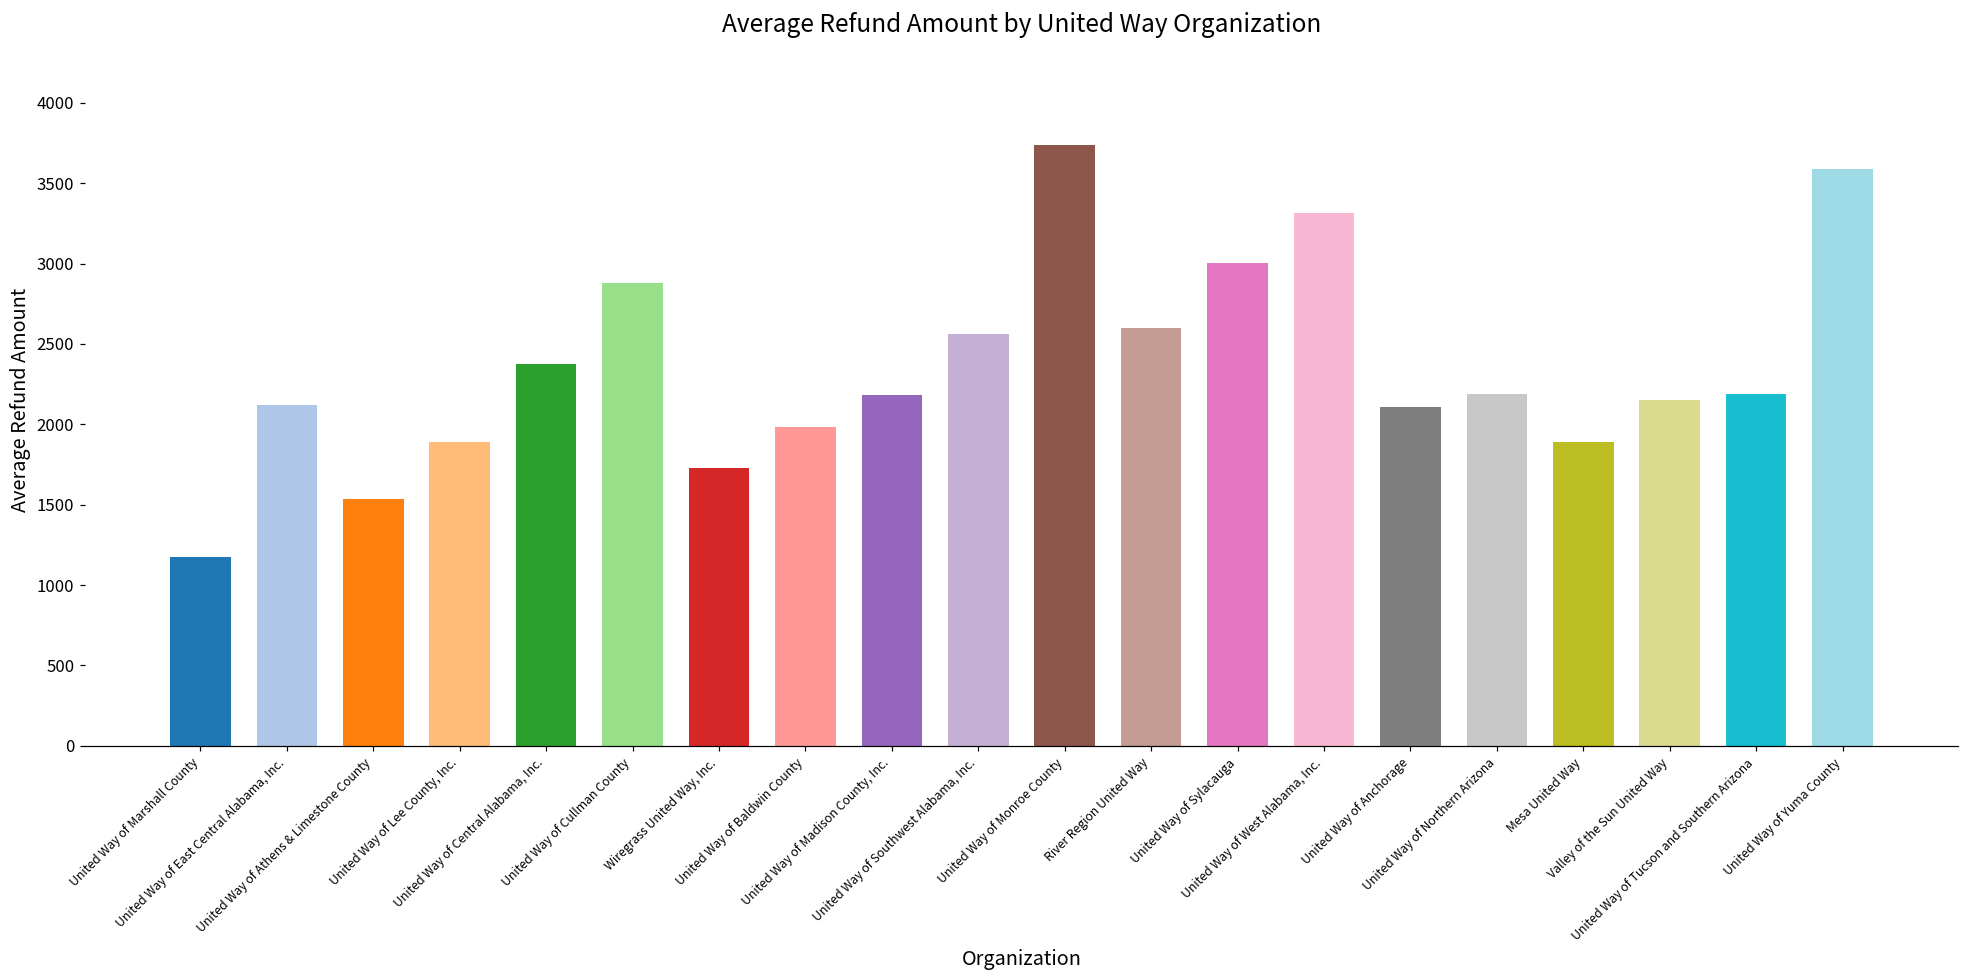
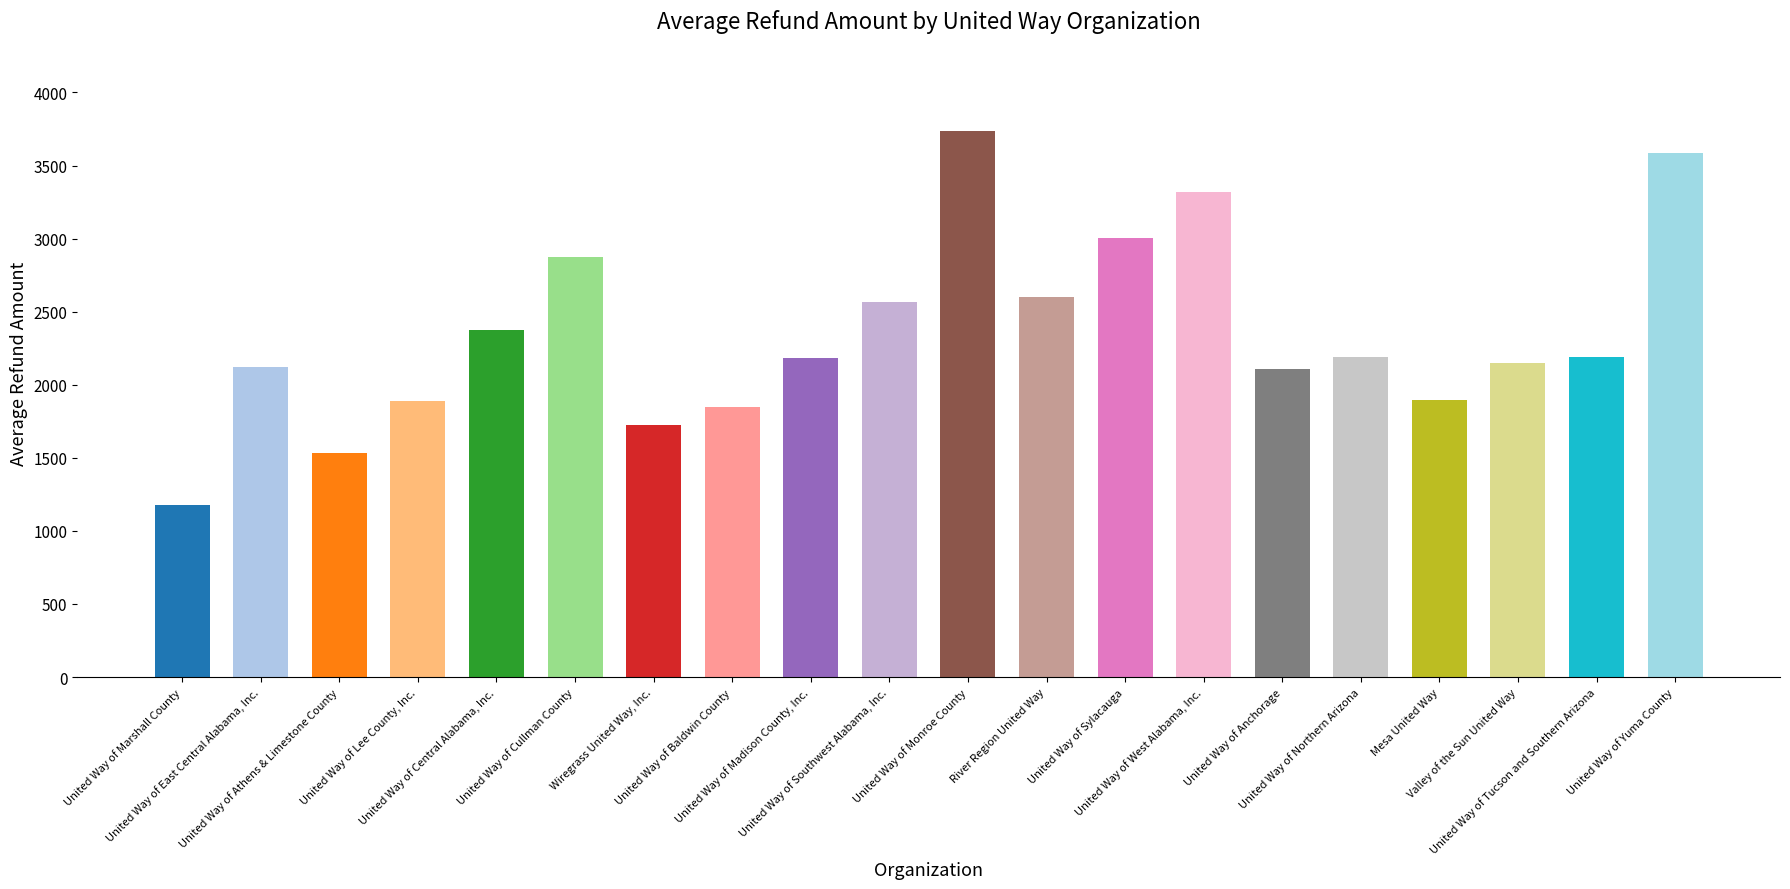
United Way of Baldwin County: 1980 -> 1850
